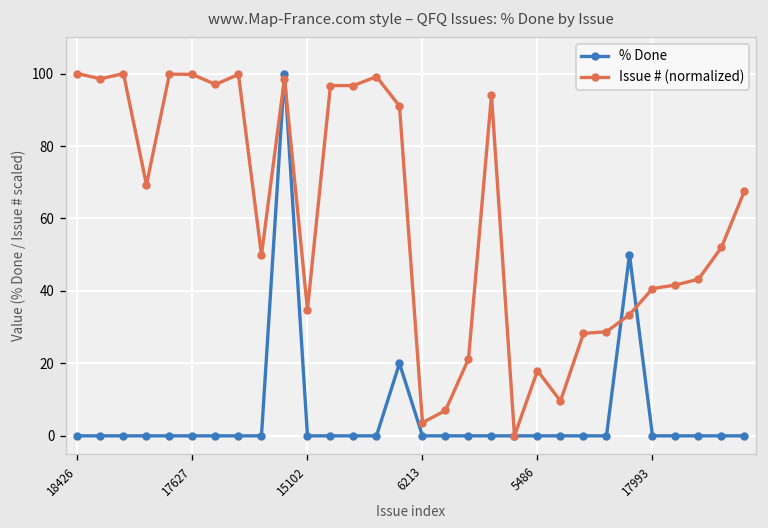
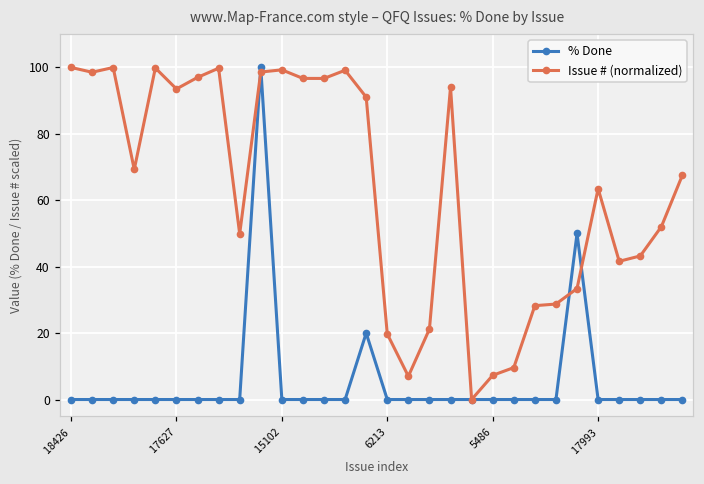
Issue # (normalized), 17627: 100 -> 94
Issue # (normalized), 15102: 35 -> 99
Issue # (normalized), 6213: 4 -> 20
Issue # (normalized), 5486: 18 -> 7
Issue # (normalized), 17993: 41 -> 63
